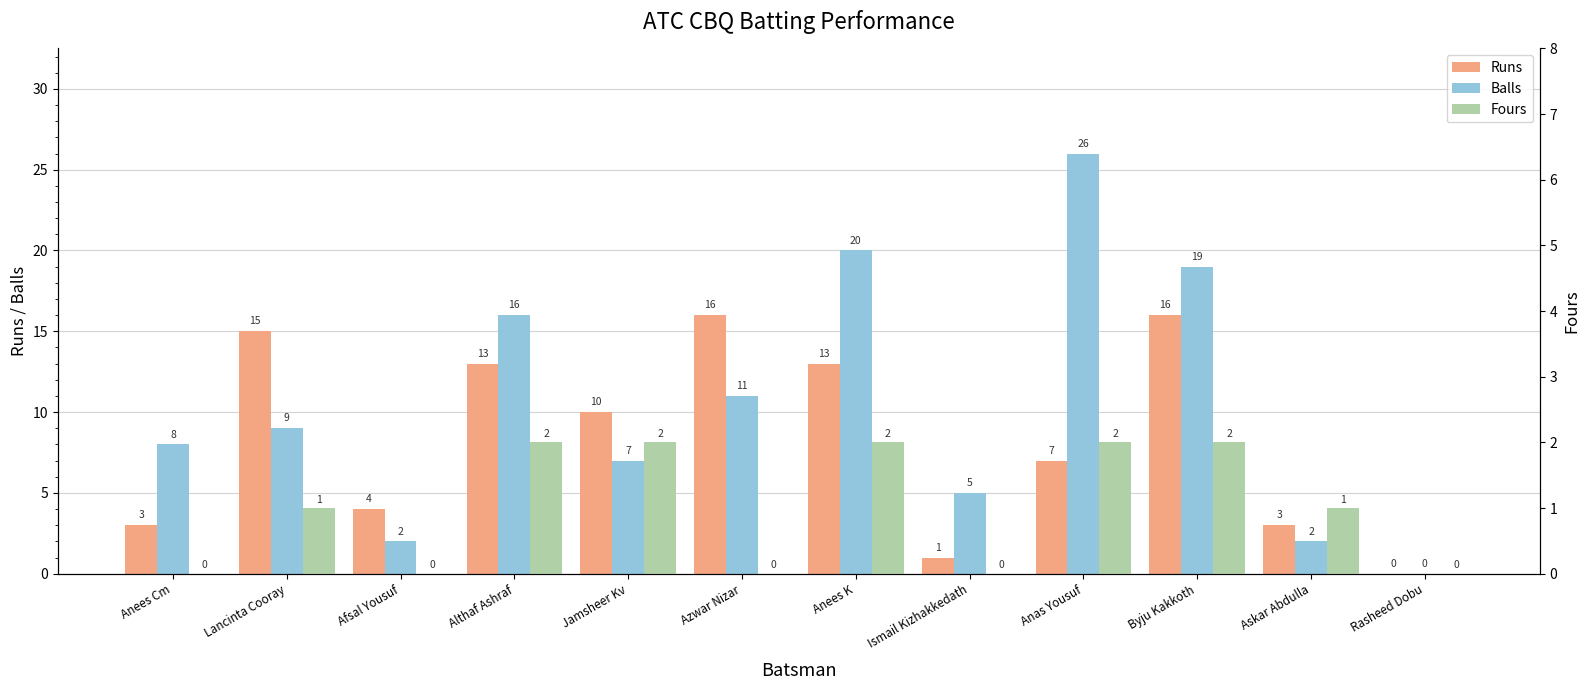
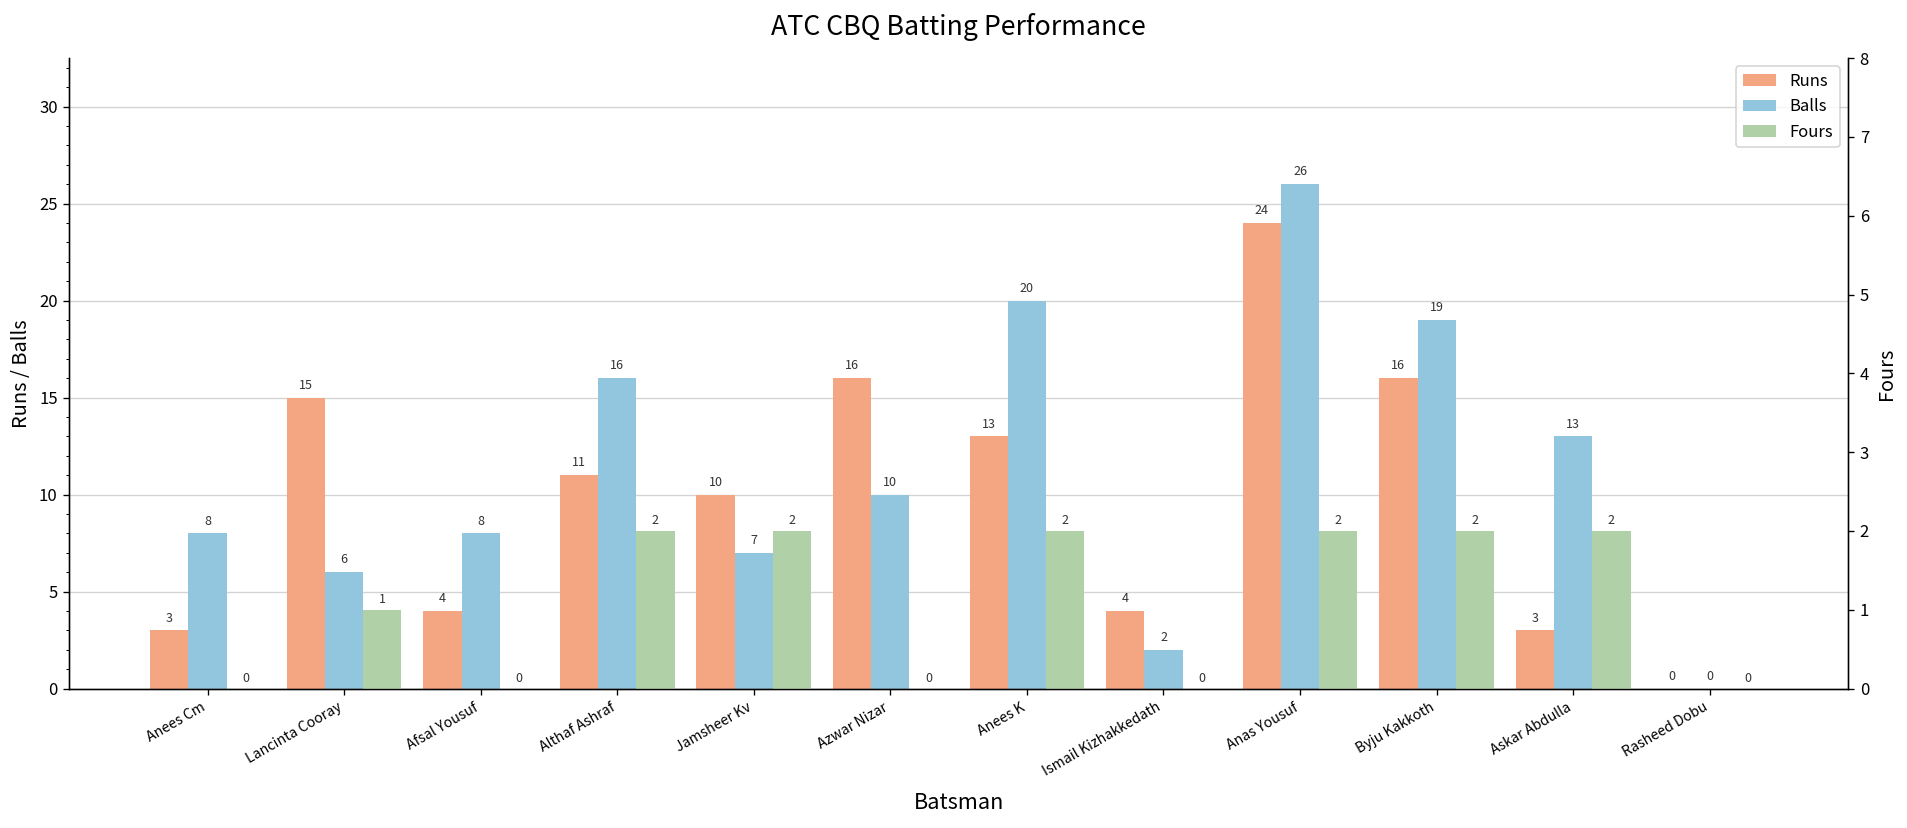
Balls, Lancinta Cooray: 9 -> 6
Balls, Afsal Yousuf: 2 -> 8
Runs, Althaf Ashraf: 13 -> 11
Balls, Azwar Nizar: 11 -> 10
Runs, Ismail Kizhakkedath: 1 -> 4
Balls, Ismail Kizhakkedath: 5 -> 2
Runs, Anas Yousuf: 7 -> 24
Balls, Askar Abdulla: 2 -> 13
Fours, Askar Abdulla: 1 -> 2
